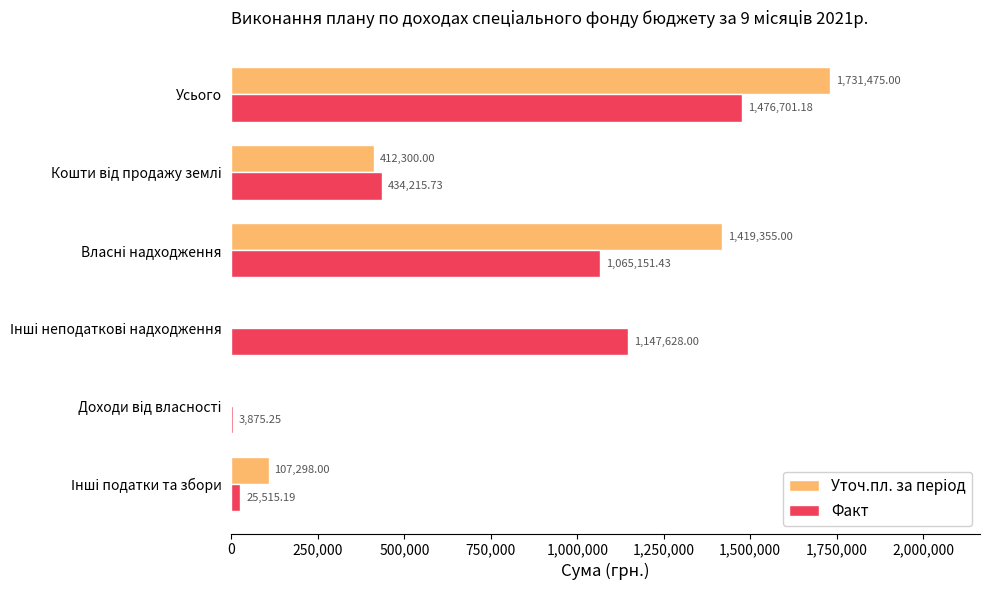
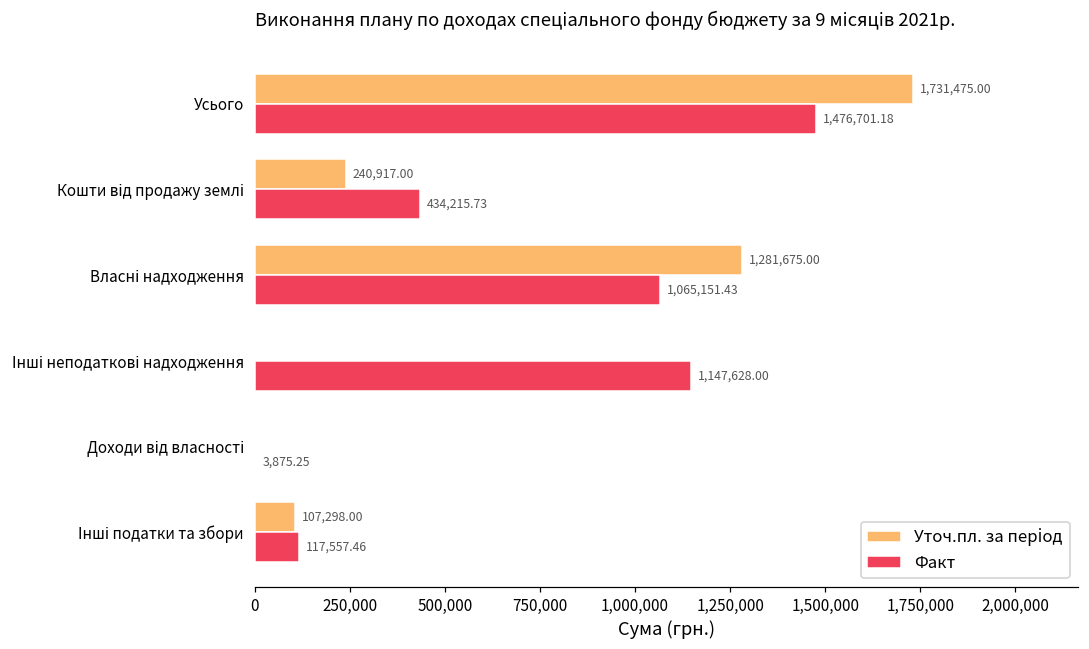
Уточ.пл. за період, Кошти від продажу землі: 412,300.00 -> 240,917.00
Уточ.пл. за період, Власні надходження: 1,419,355.00 -> 1,281,675.00
Факт, Інші податки та збори: 25,515.19 -> 117,557.46
